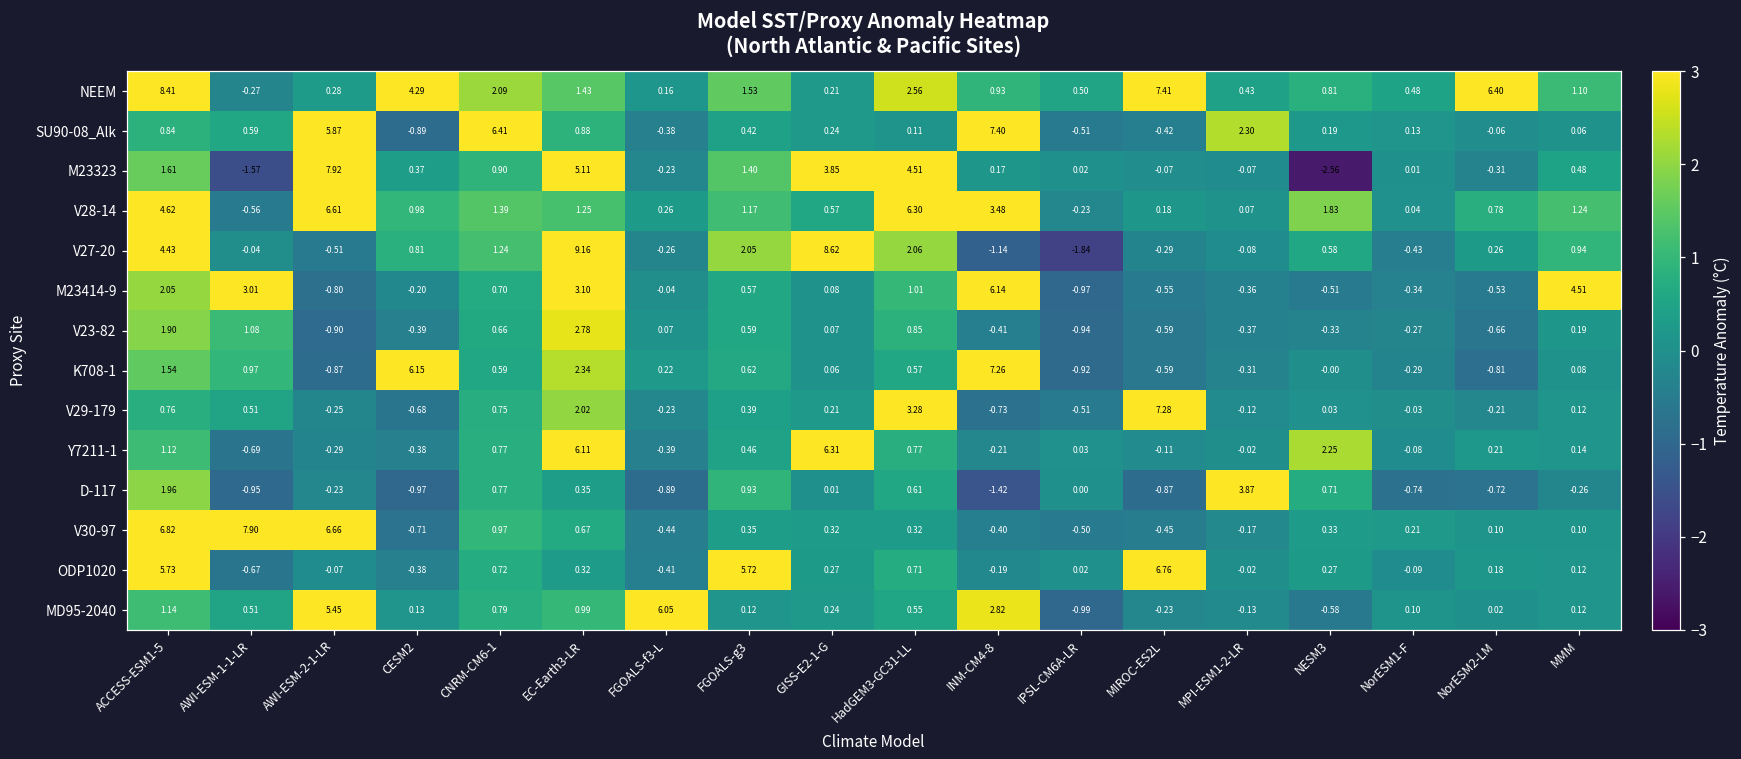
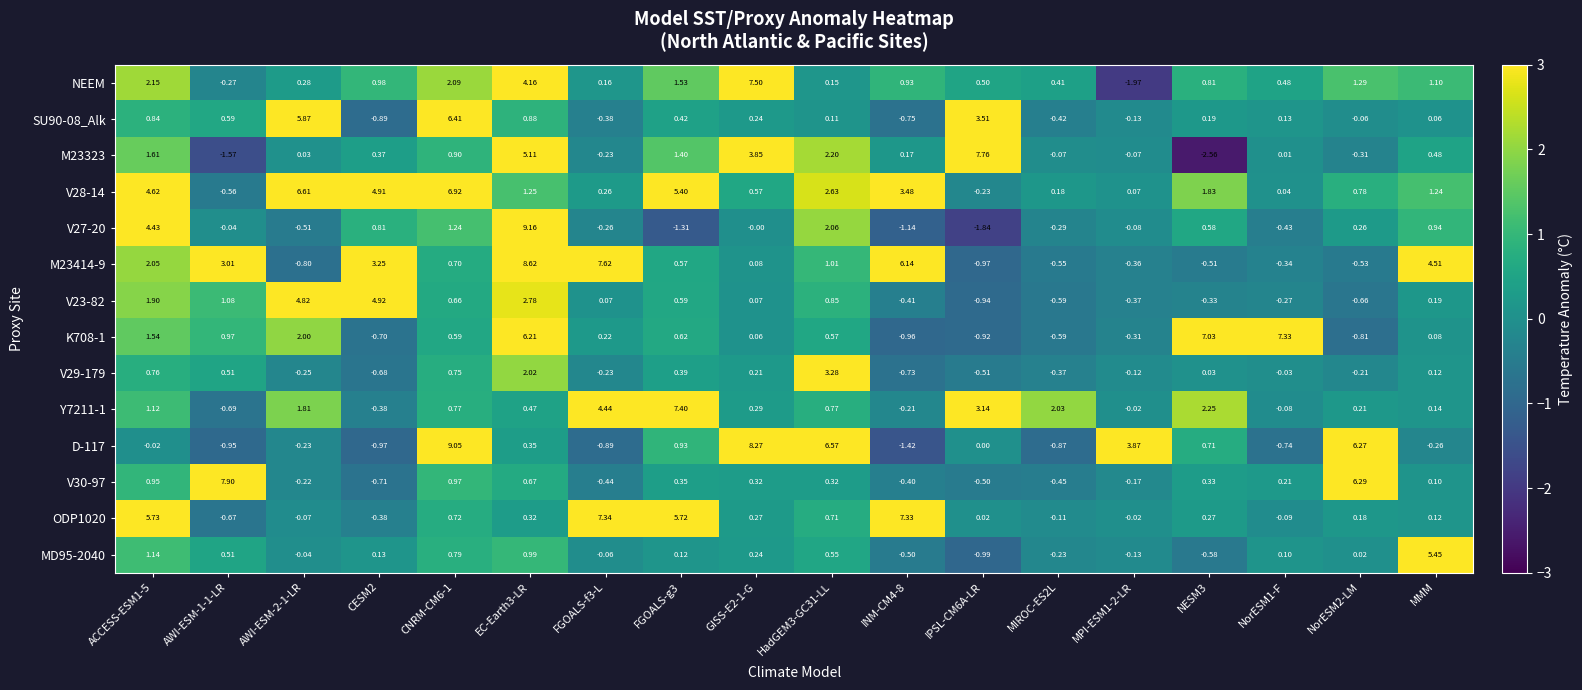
NEEM, ACCESS-ESM1-5: 8.41 -> 2.15
NEEM, CESM2: 4.29 -> 0.98
NEEM, EC-Earth3-LR: 1.43 -> 4.16
NEEM, GISS-E2-1-G: 0.21 -> 7.50
NEEM, HadGEM3-GC31-LL: 2.56 -> 0.15
NEEM, MIROC-ES2L: 7.41 -> 0.41
NEEM, MPI-ESM1-2-LR: 0.43 -> -1.97
NEEM, NorESM2-LM: 6.40 -> 1.29
SU90-08_Alk, INM-CM4-8: 7.40 -> -0.75
SU90-08_Alk, IPSL-CM6A-LR: -0.51 -> 3.51
SU90-08_Alk, MPI-ESM1-2-LR: 2.30 -> -0.13
M23323, AWI-ESM-2-1-LR: 7.92 -> 0.03
M23323, HadGEM3-GC31-LL: 4.51 -> 2.20
M23323, IPSL-CM6A-LR: 0.02 -> 7.76
V28-14, CESM2: 0.98 -> 4.91
V28-14, CNRM-CM6-1: 1.39 -> 6.92
V28-14, FGOALS-g3: 1.17 -> 5.40
V28-14, HadGEM3-GC31-LL: 6.30 -> 2.63
V27-20, FGOALS-g3: 2.05 -> -1.31
V27-20, GISS-E2-1-G: 8.62 -> -0.00
M23414-9, CESM2: -0.20 -> 3.25
M23414-9, EC-Earth3-LR: 3.10 -> 8.62
M23414-9, FGOALS-f3-L: -0.04 -> 7.62
V23-82, AWI-ESM-2-1-LR: -0.90 -> 4.82
V23-82, CESM2: -0.39 -> 4.92
K708-1, AWI-ESM-2-1-LR: -0.87 -> 2.00
K708-1, CESM2: 6.15 -> -0.70
K708-1, EC-Earth3-LR: 2.34 -> 6.21
K708-1, INM-CM4-8: 7.26 -> -0.96
K708-1, NESM3: -0.00 -> 7.03
K708-1, NorESM1-F: -0.29 -> 7.33
V29-179, MIROC-ES2L: 7.28 -> -0.37
Y7211-1, AWI-ESM-2-1-LR: -0.29 -> 1.81
Y7211-1, EC-Earth3-LR: 6.11 -> 0.47
Y7211-1, FGOALS-f3-L: -0.39 -> 4.44
Y7211-1, FGOALS-g3: 0.46 -> 7.40
Y7211-1, GISS-E2-1-G: 6.31 -> 0.29
Y7211-1, IPSL-CM6A-LR: 0.03 -> 3.14
Y7211-1, MIROC-ES2L: -0.11 -> 2.03
D-117, ACCESS-ESM1-5: 1.96 -> -0.02
D-117, CNRM-CM6-1: 0.77 -> 9.05
D-117, GISS-E2-1-G: 0.01 -> 8.27
D-117, HadGEM3-GC31-LL: 0.61 -> 6.57
D-117, NorESM2-LM: -0.72 -> 6.27
V30-97, ACCESS-ESM1-5: 6.82 -> 0.95
V30-97, AWI-ESM-2-1-LR: 6.66 -> -0.22
V30-97, NorESM2-LM: 0.10 -> 6.29
ODP1020, FGOALS-f3-L: -0.41 -> 7.34
ODP1020, INM-CM4-8: -0.19 -> 7.33
ODP1020, MIROC-ES2L: 6.76 -> -0.11
MD95-2040, AWI-ESM-2-1-LR: 5.45 -> -0.04
MD95-2040, FGOALS-f3-L: 6.05 -> -0.06
MD95-2040, INM-CM4-8: 2.82 -> -0.50
MD95-2040, MMM: 0.12 -> 5.45
